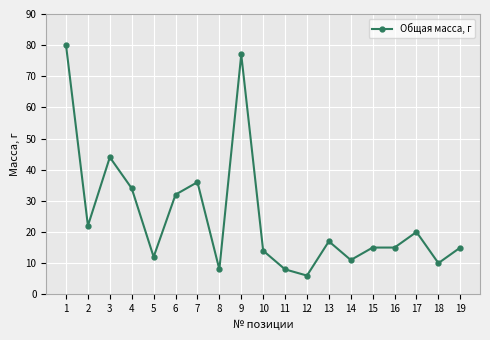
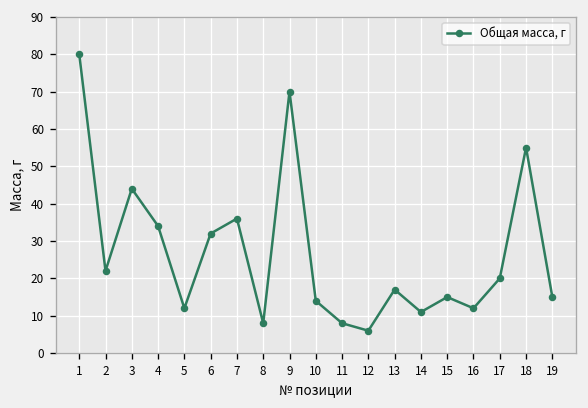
9: 77 -> 70
16: 15 -> 12
18: 10 -> 55
